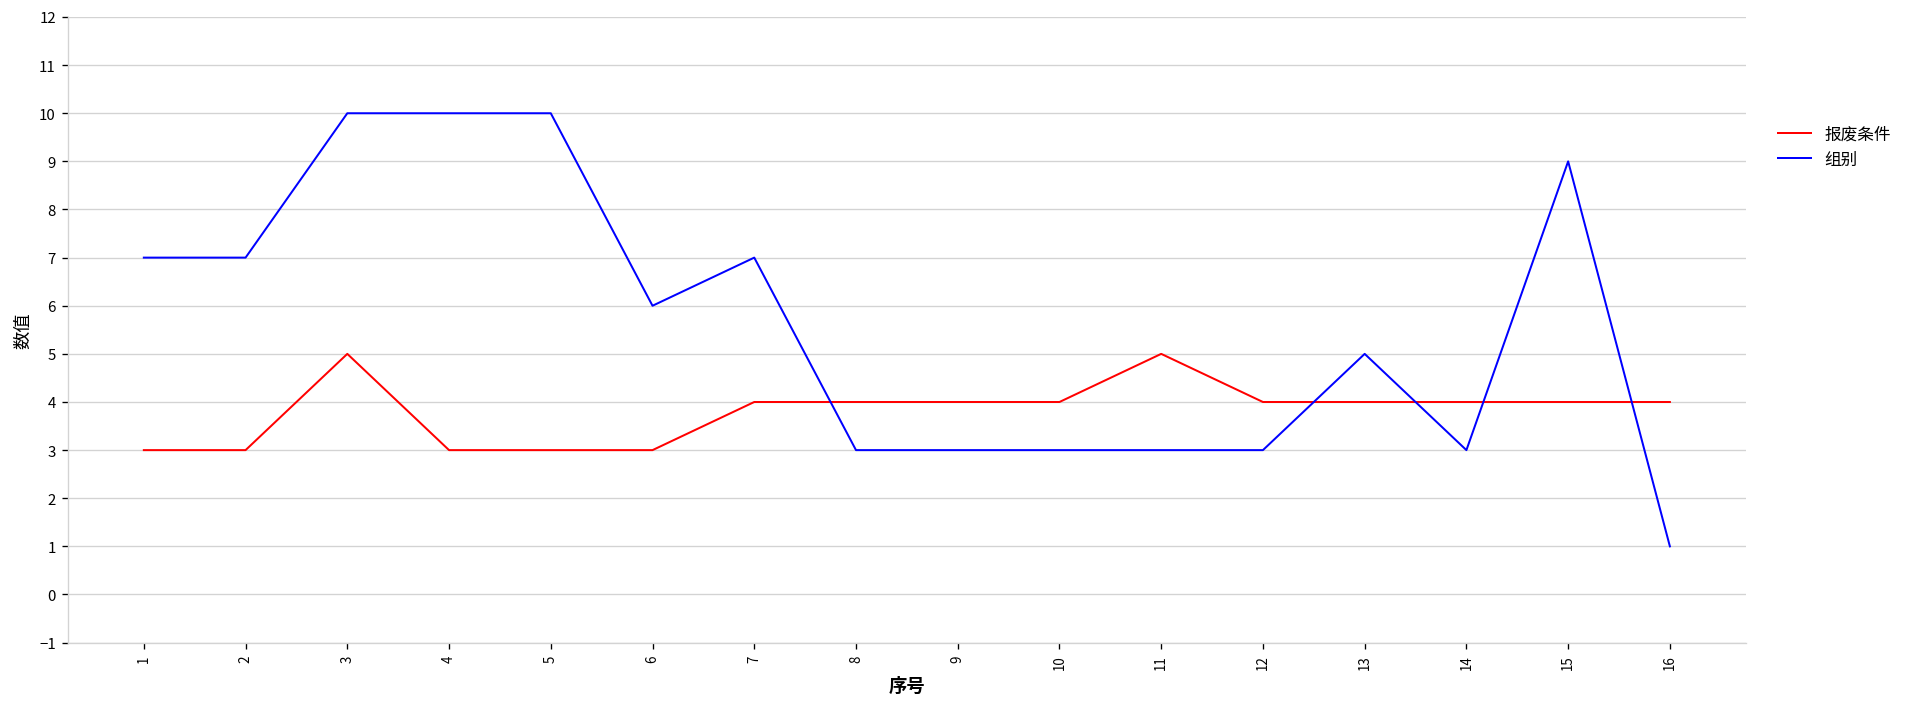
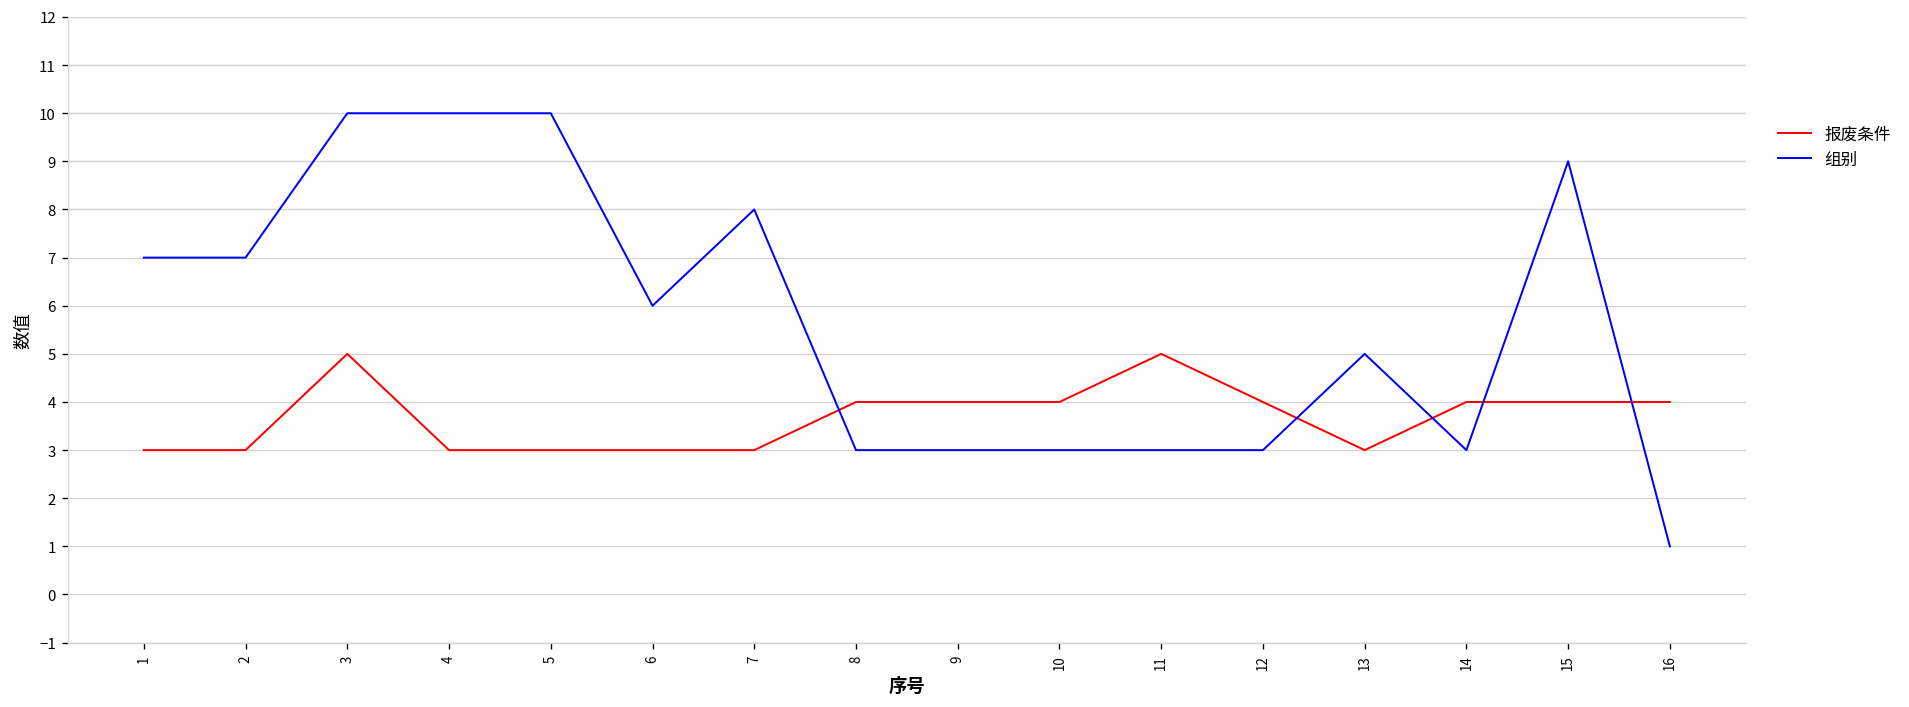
报废条件, 7: 4 -> 3
组别, 7: 7 -> 8
报废条件, 13: 4 -> 3
